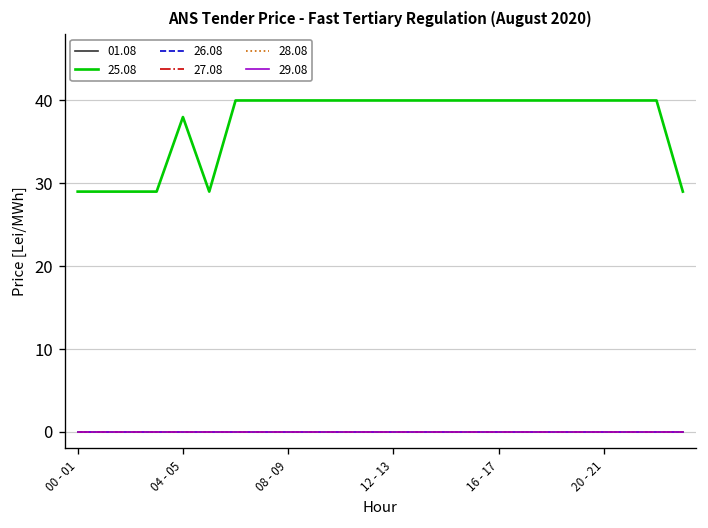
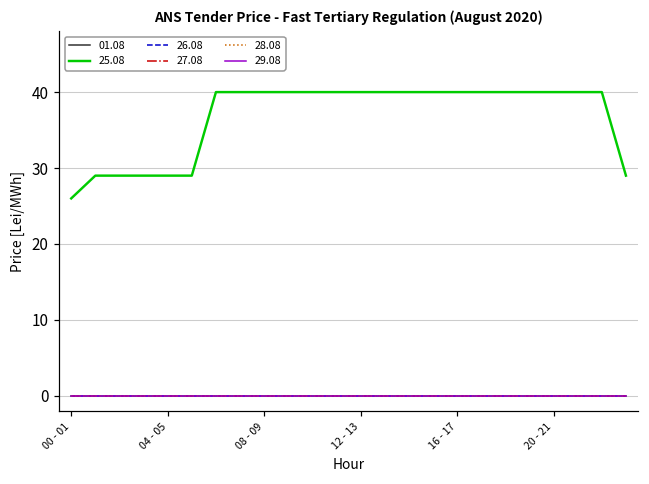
25.08, 00 - 01: 29 -> 26
25.08, 04 - 05: 38 -> 29
